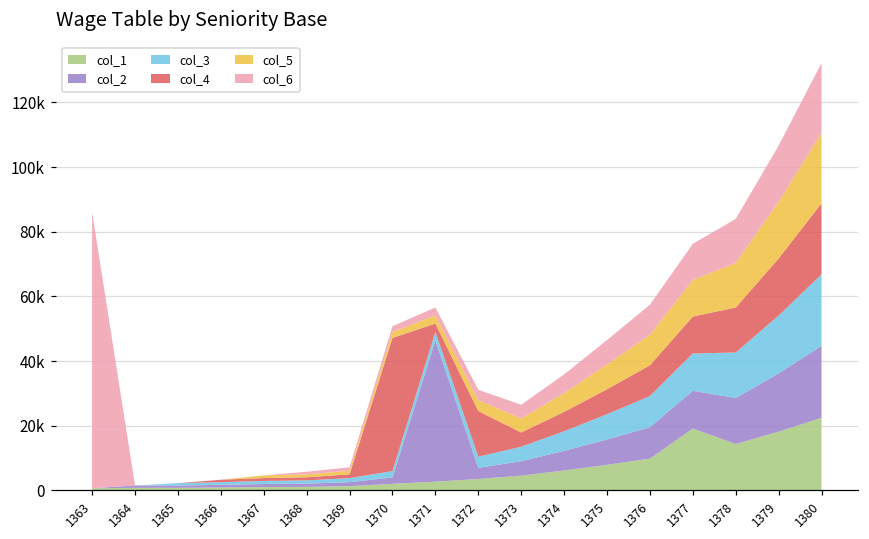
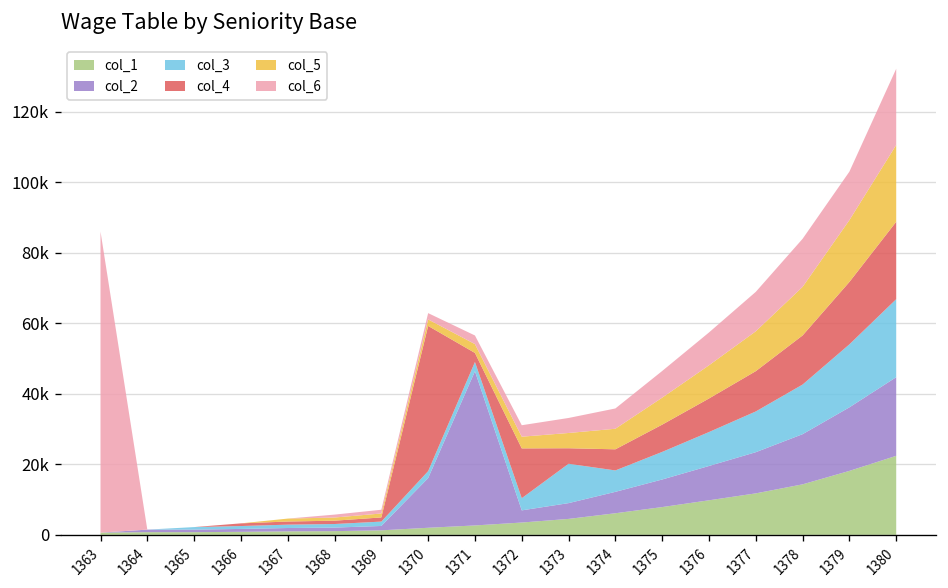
col_2, 1370: 2000 -> 14000
col_3, 1373: 4000 -> 11000
col_1, 1377: 19000 -> 12000
col_6, 1379: 17000 -> 14000
